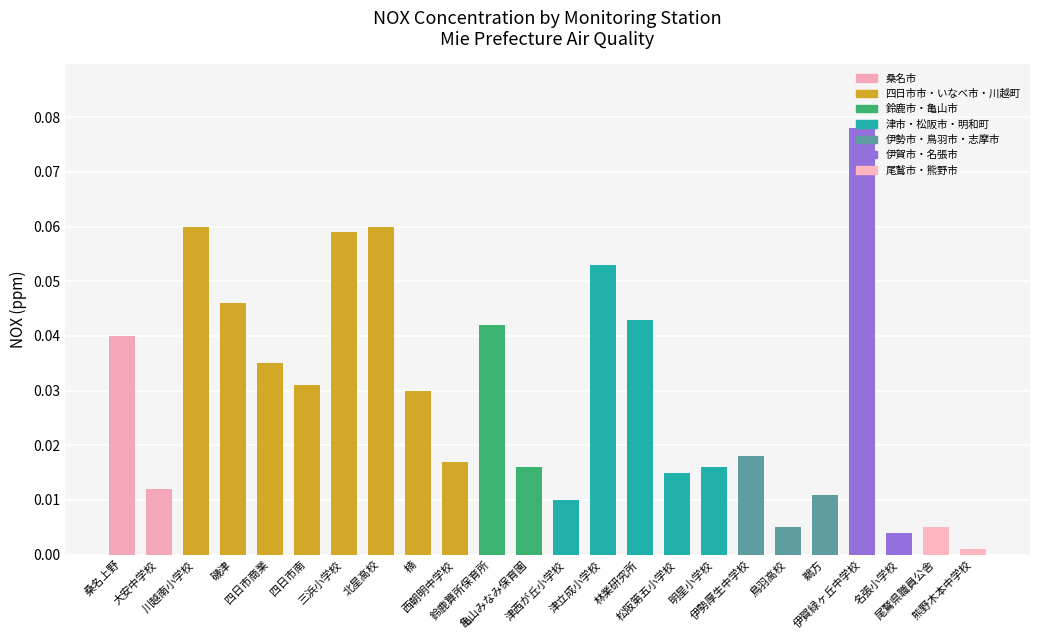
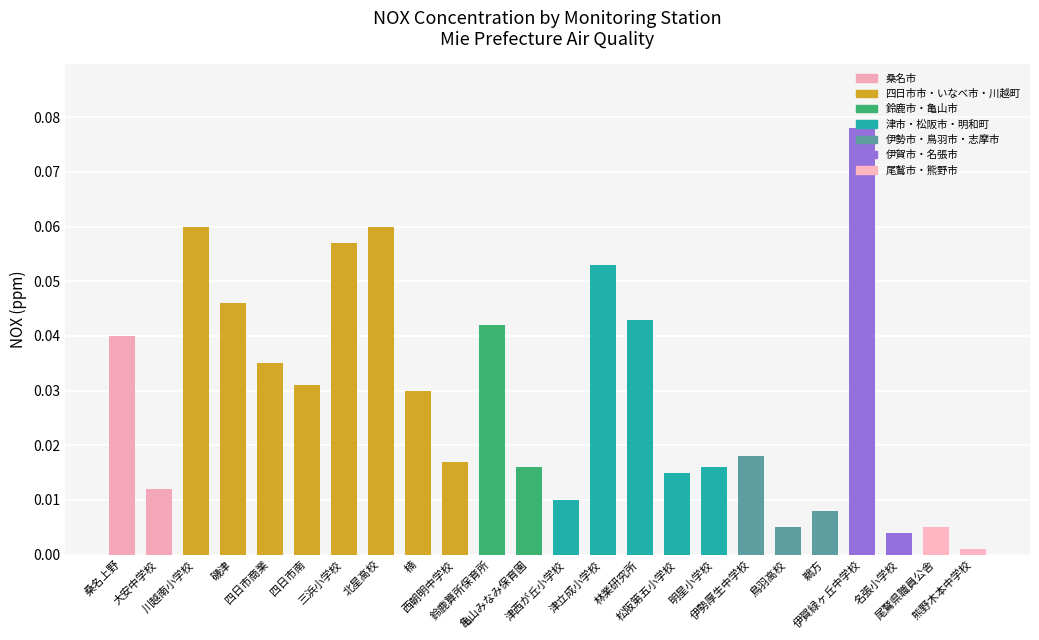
三浜小学校: 0.059 -> 0.057
鵜方: 0.011 -> 0.008
